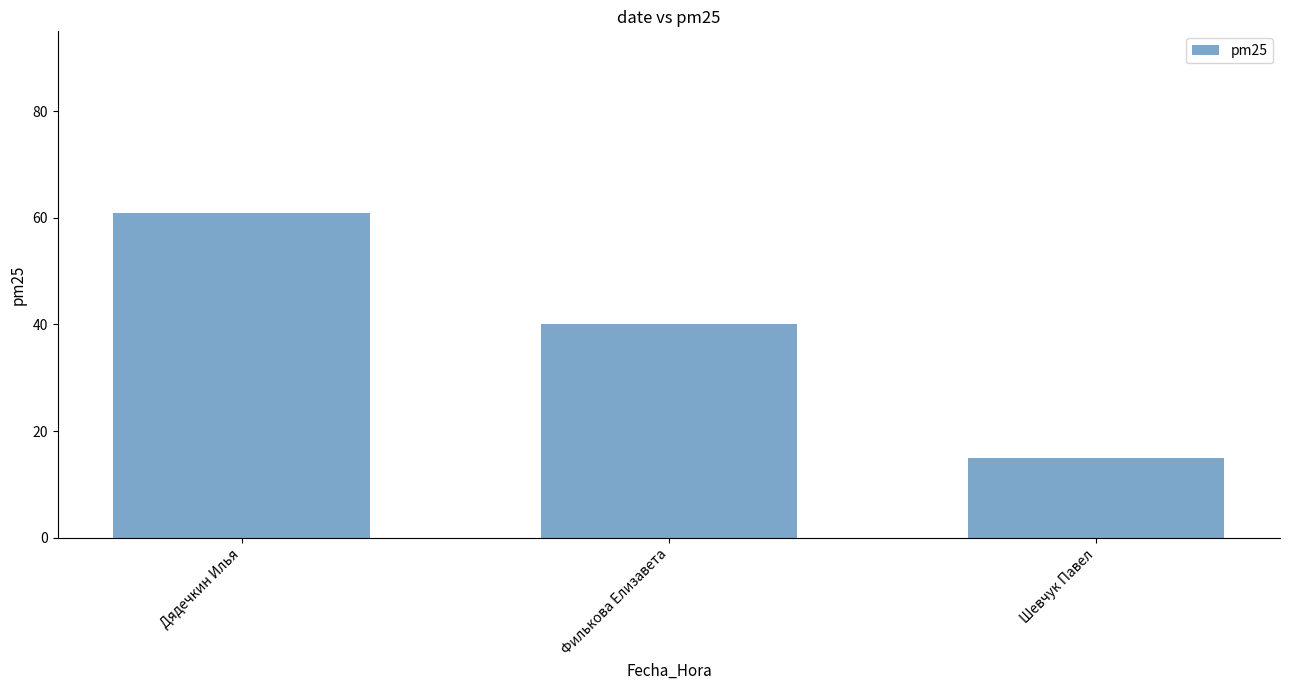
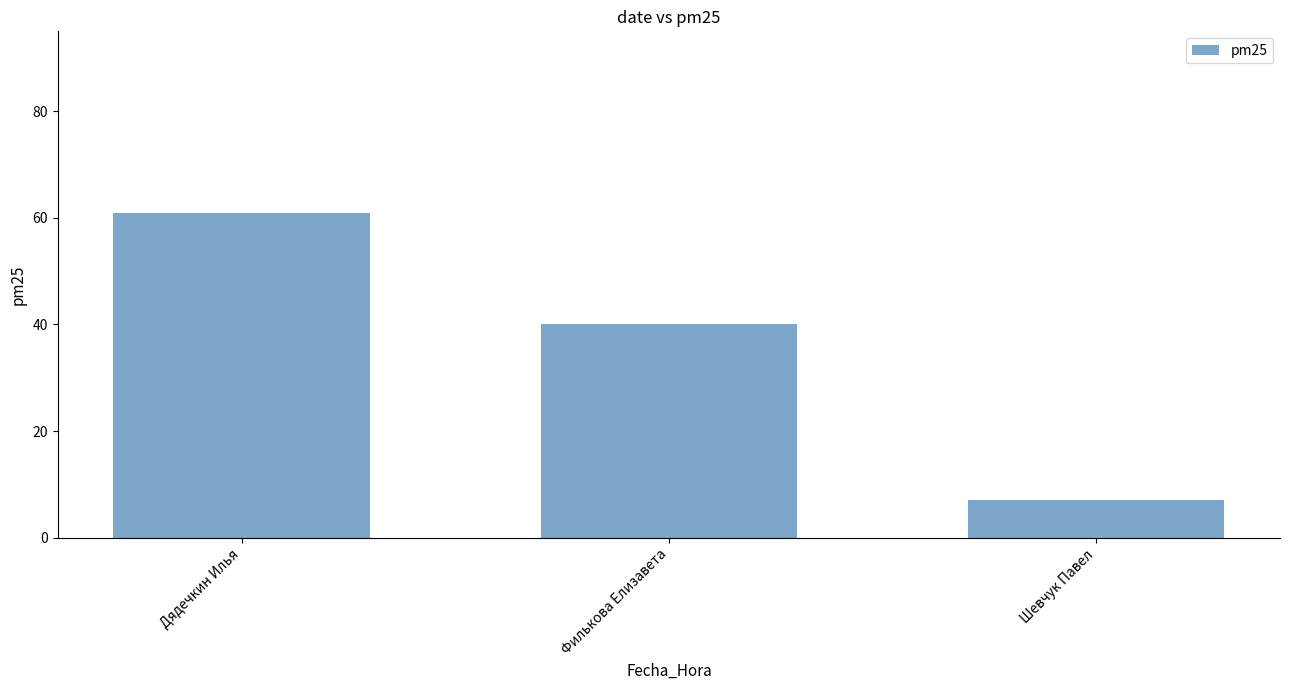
Шевчук Павел: 15 -> 7
